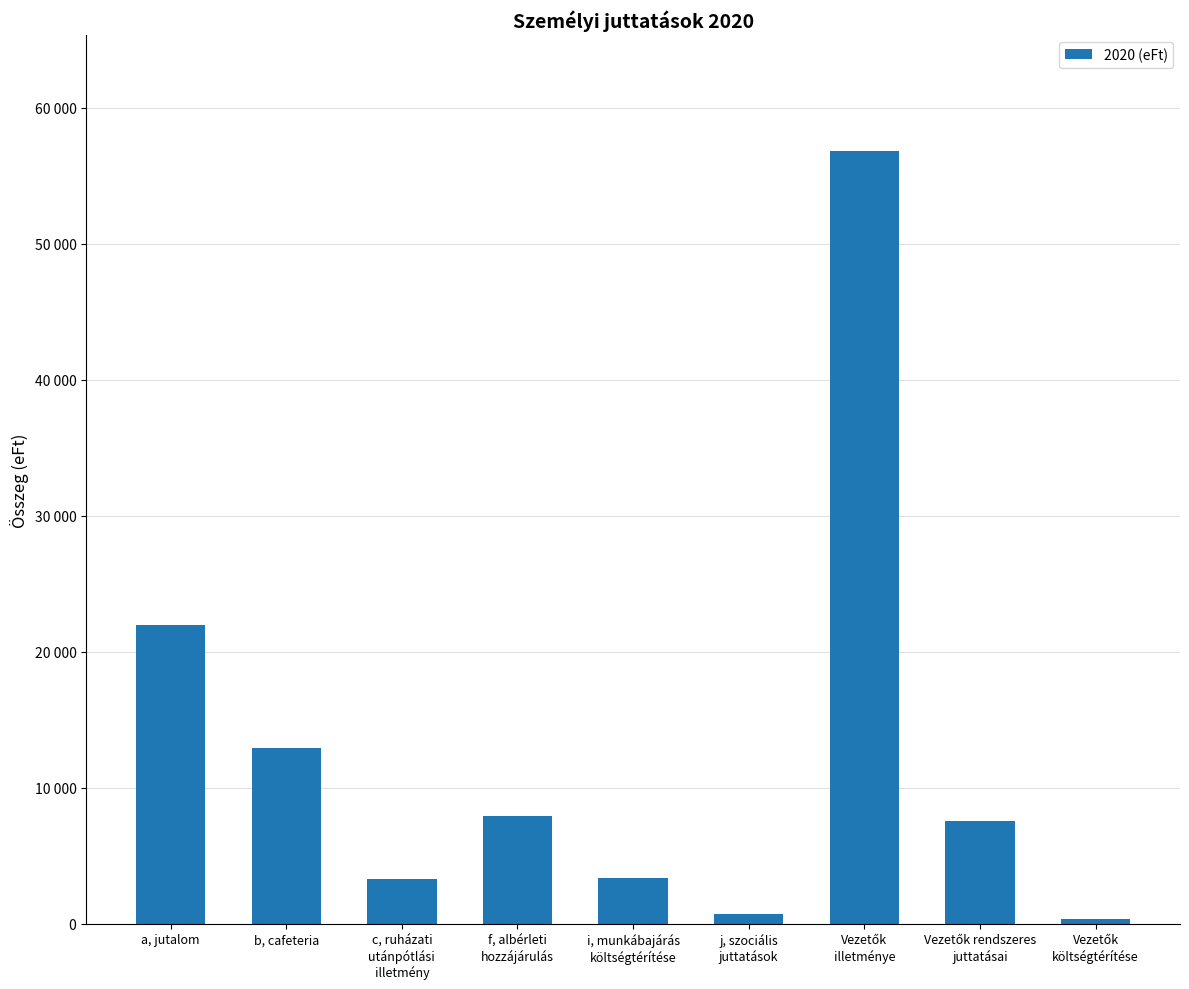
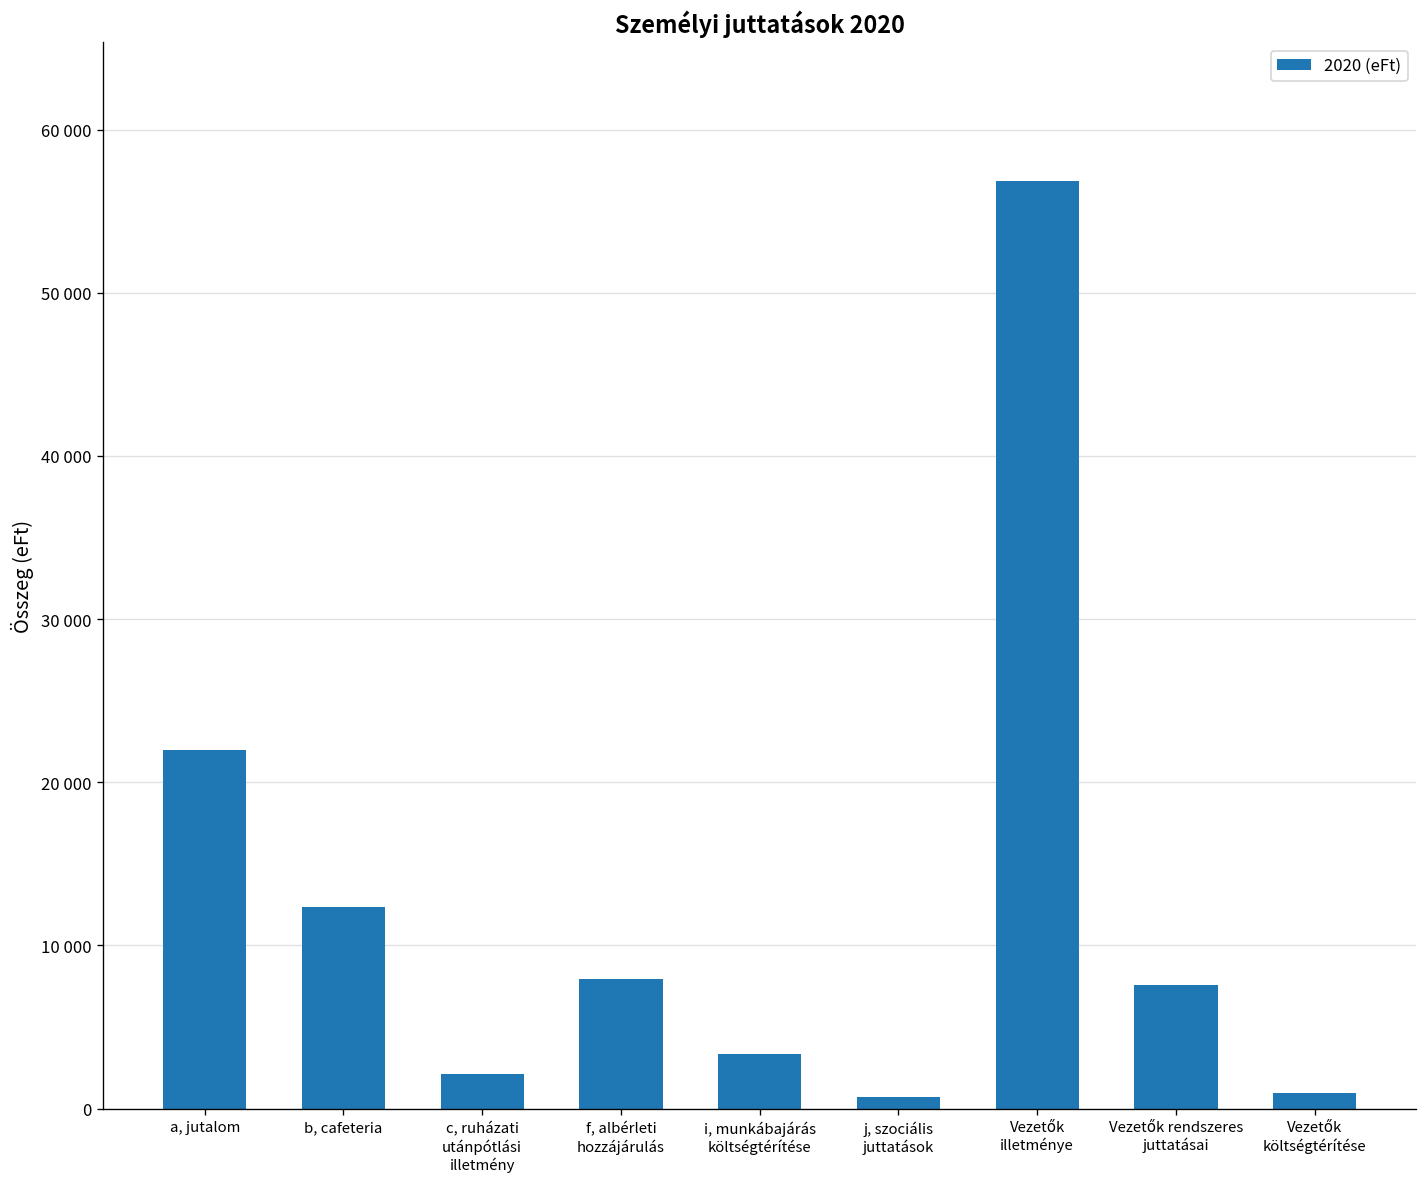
b, cafeteria: 12900 -> 12300
c, ruházati utánpótlási illetmény: 3300 -> 2100
Vezetők költségtérítése: 300 -> 1000
